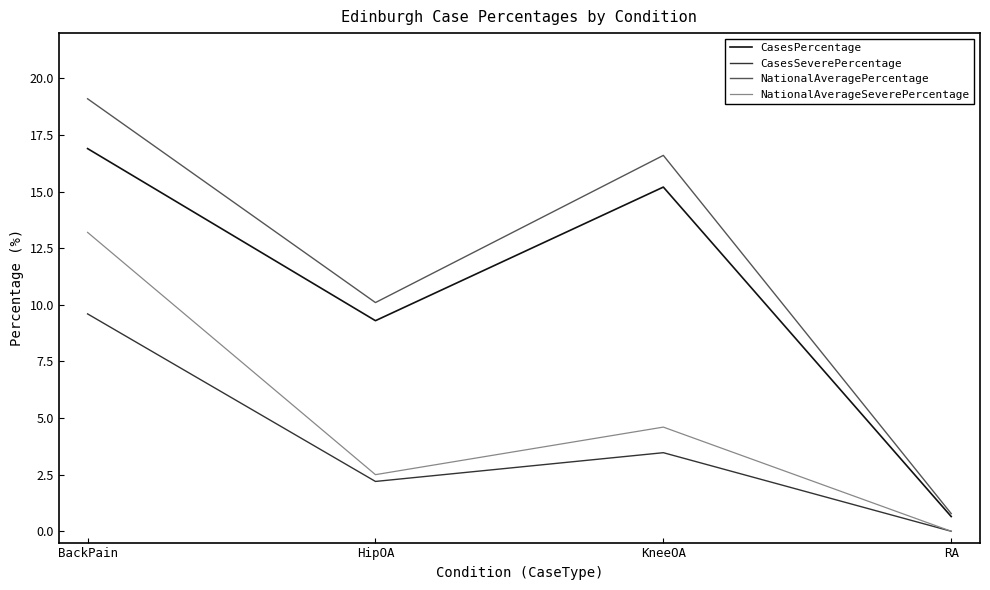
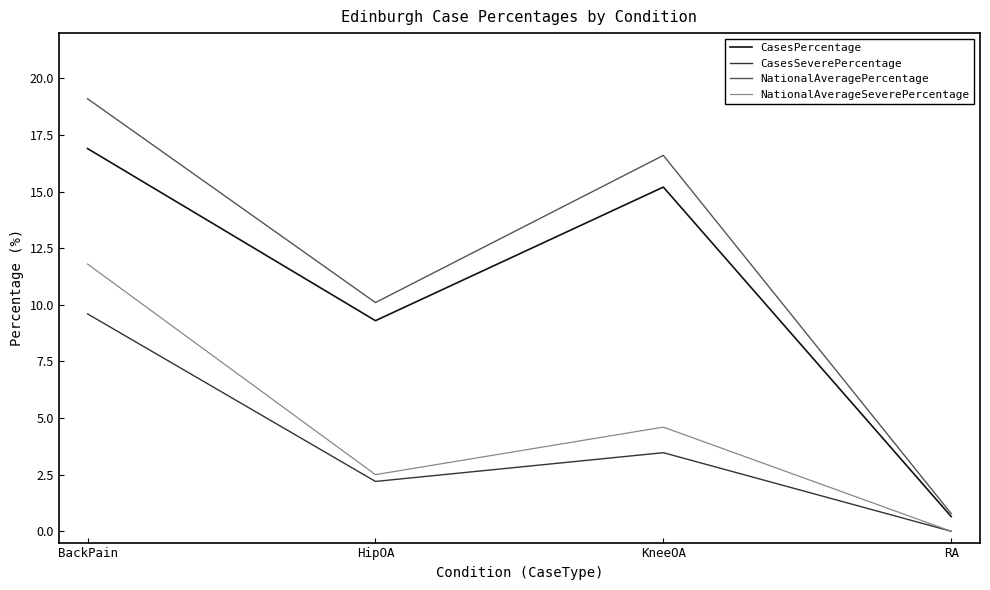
NationalAverageSeverePercentage, BackPain: 13.2 -> 11.8
